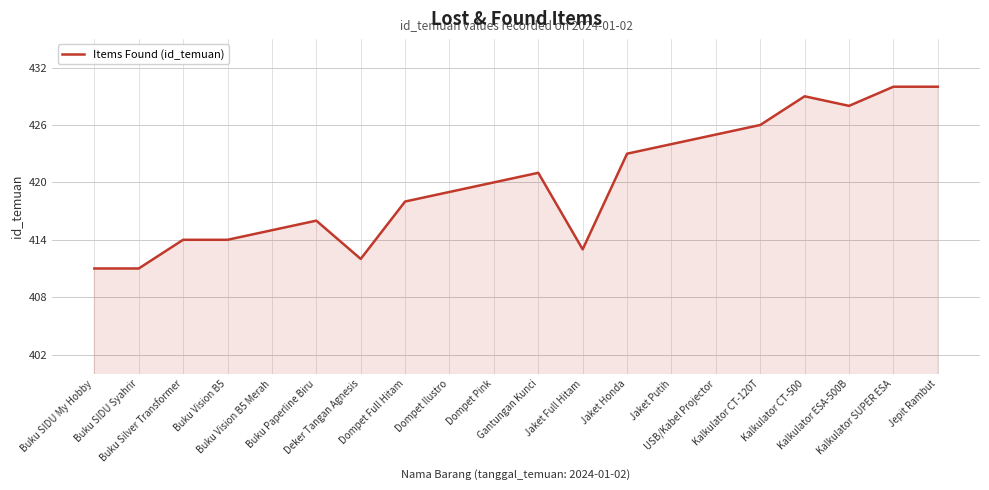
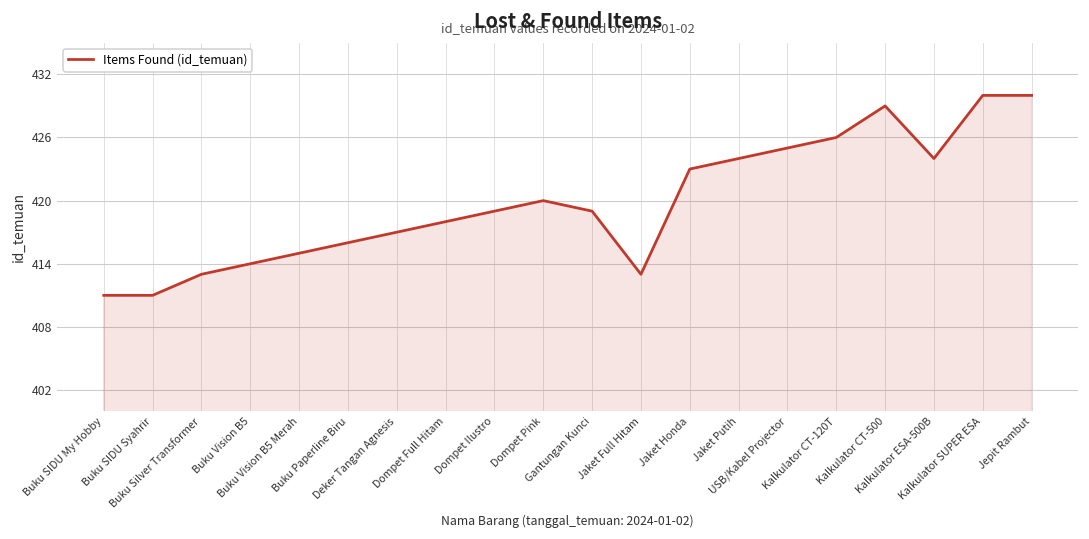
Buku Silver Transformer: 414 -> 413
Deker Tangan Agnesis: 412 -> 417
Gantungan Kunci: 421 -> 419
Kalkulator ESA-500B: 428 -> 424
